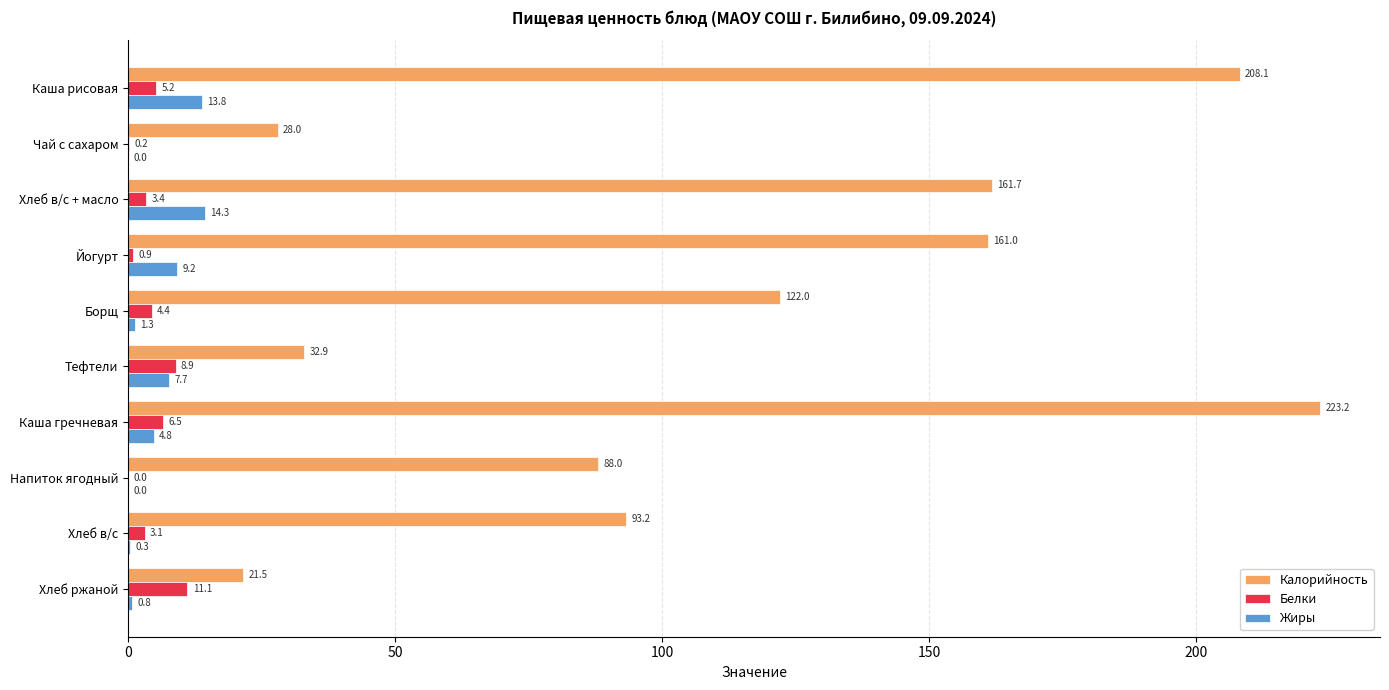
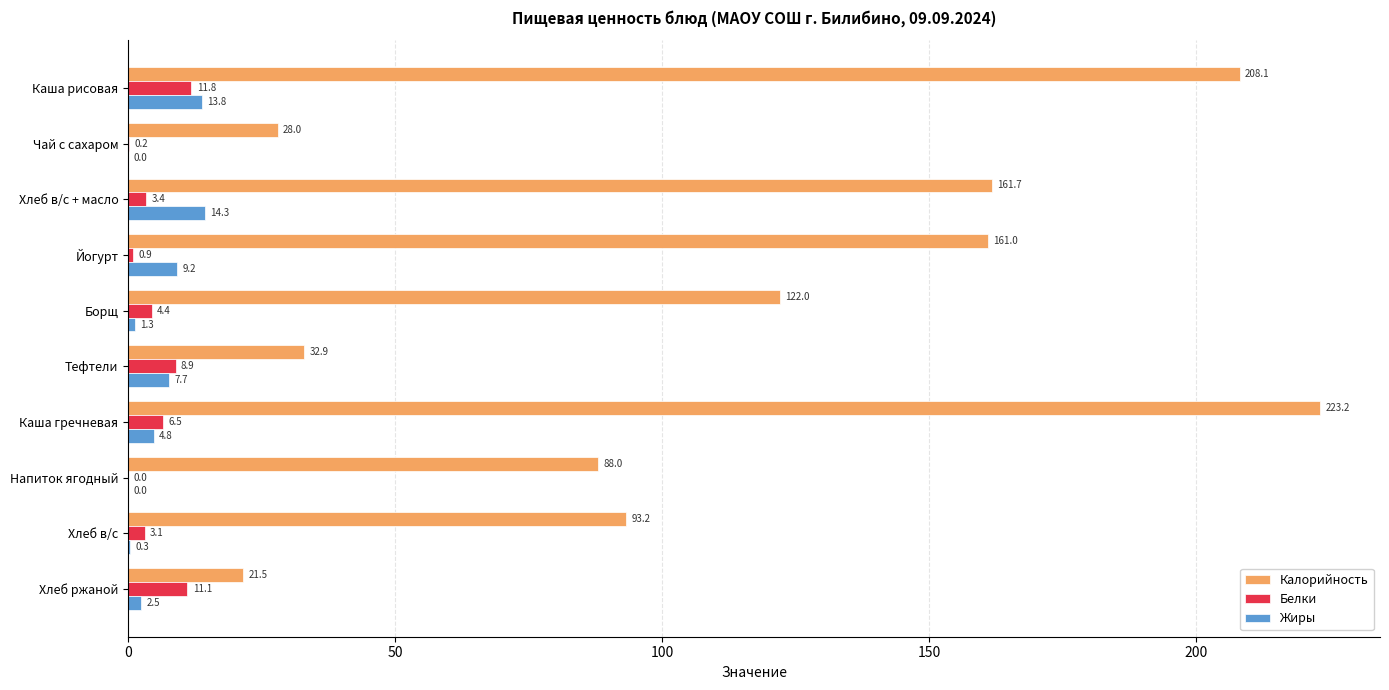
Белки, Каша рисовая: 5.2 -> 11.8
Жиры, Хлеб ржаной: 0.8 -> 2.5
